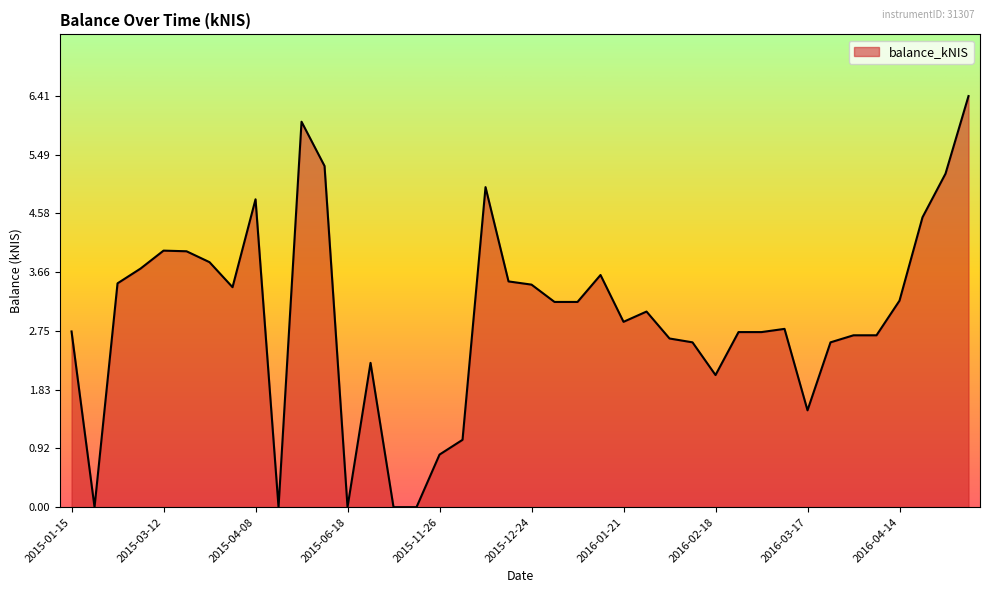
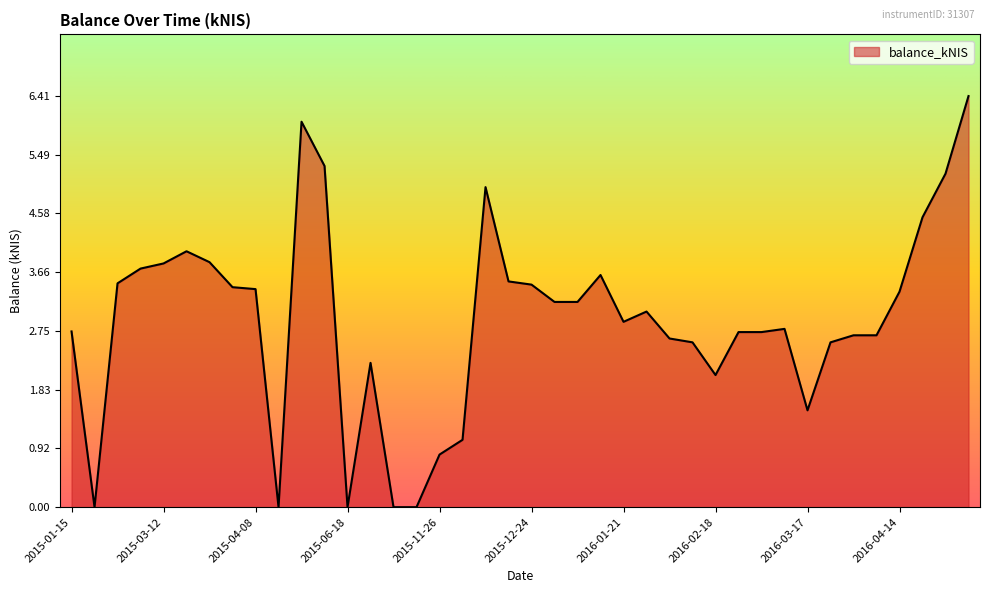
2015-03-12: 4.0 -> 3.8
2015-04-08: 4.8 -> 3.4
2016-04-14: 3.2 -> 3.4
